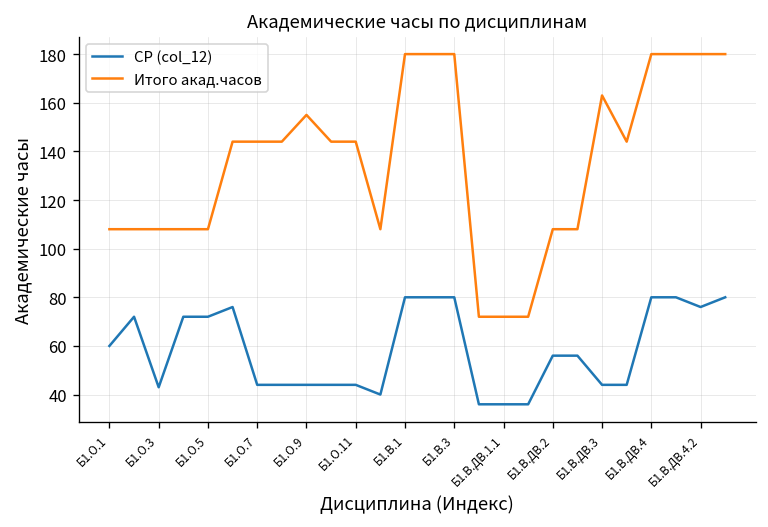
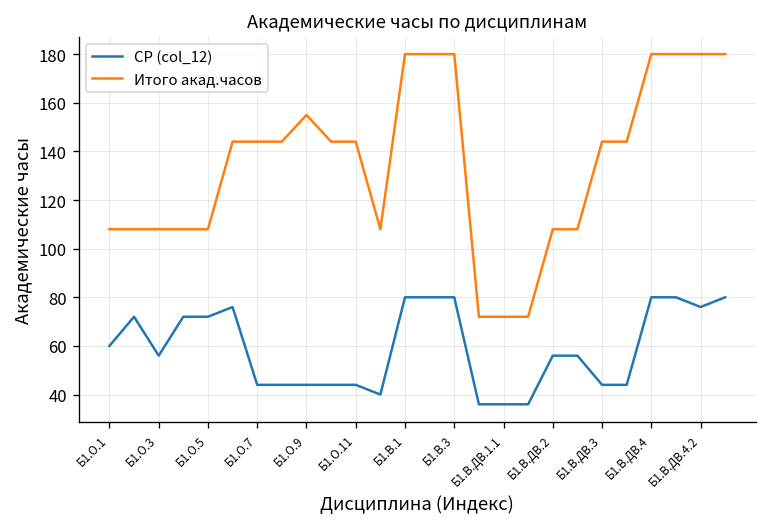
СР (col_12), Б1.О.3: 43 -> 56
Итого акад.часов, Б1.В.ДВ.3: 163 -> 144
